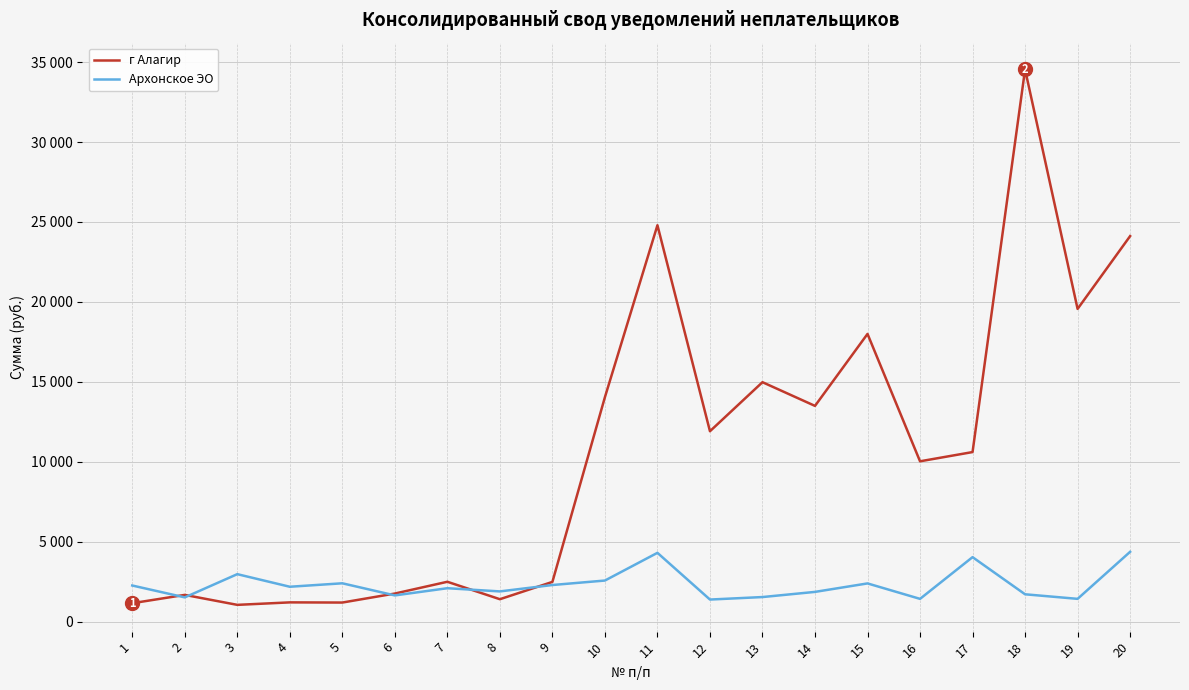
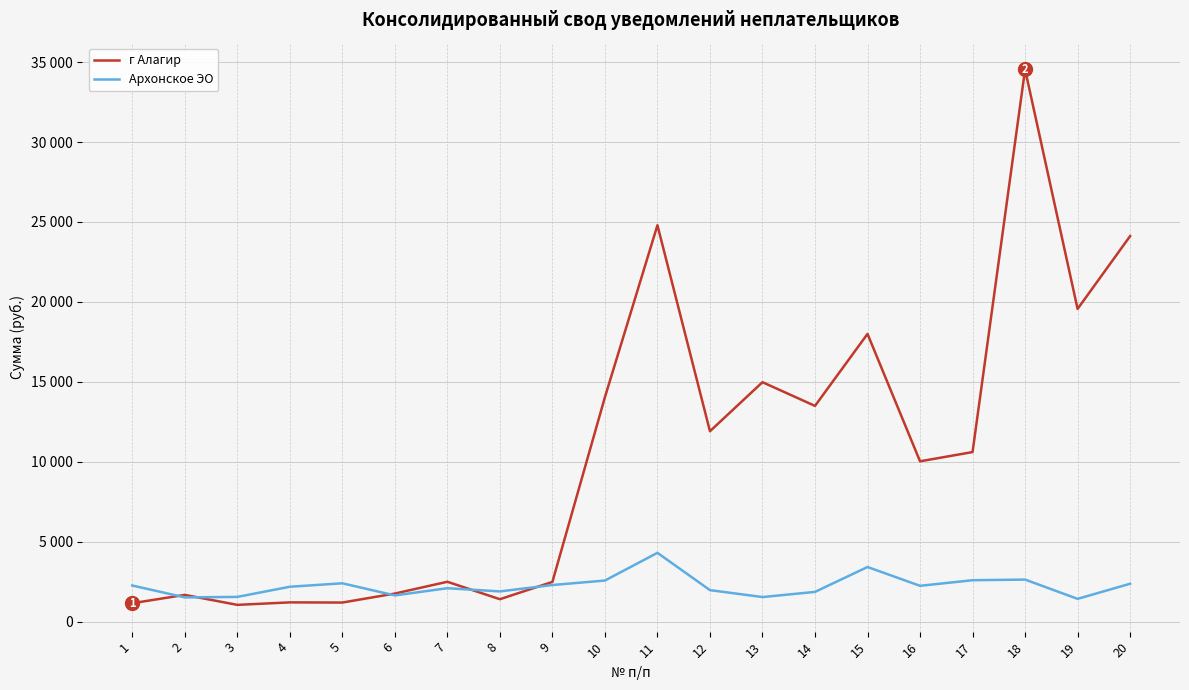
Архонское ЭО, 3: 3000 -> 1600
Архонское ЭО, 12: 1400 -> 2000
Архонское ЭО, 15: 2400 -> 3400
Архонское ЭО, 16: 1400 -> 2300
Архонское ЭО, 17: 4000 -> 2600
Архонское ЭО, 18: 1700 -> 2600
Архонское ЭО, 20: 4400 -> 2400
